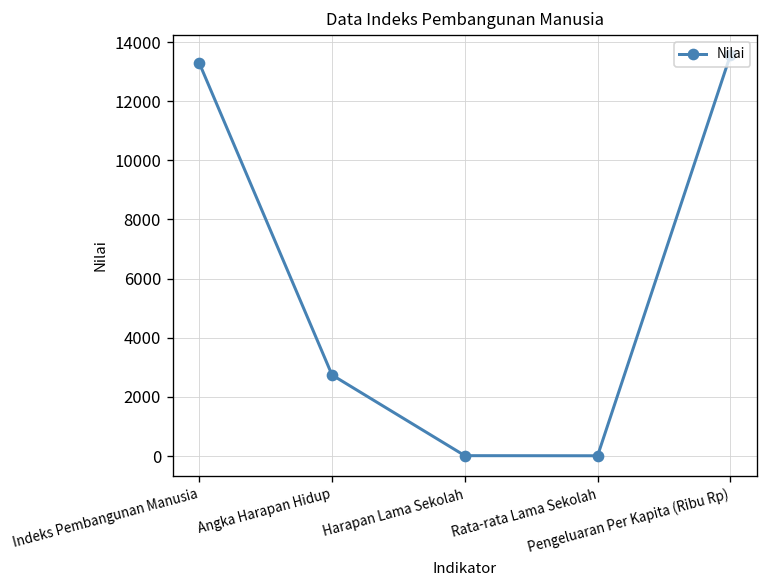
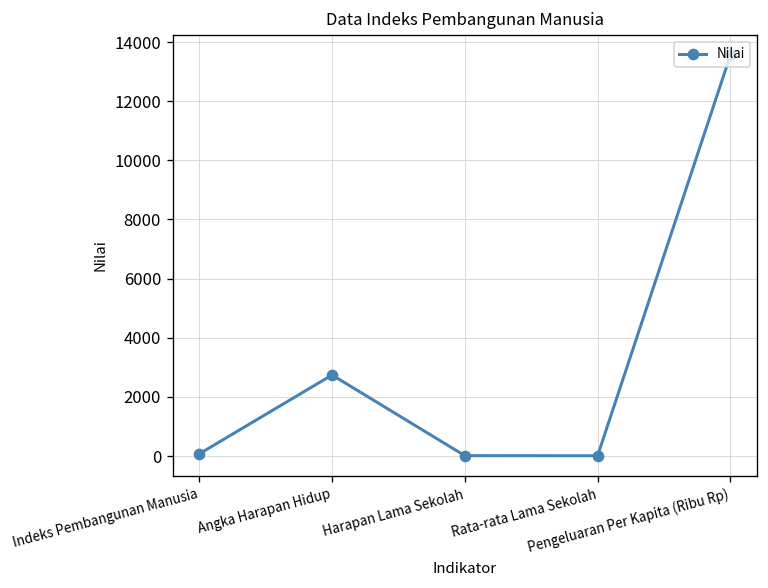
Indeks Pembangunan Manusia: 13300 -> 100
